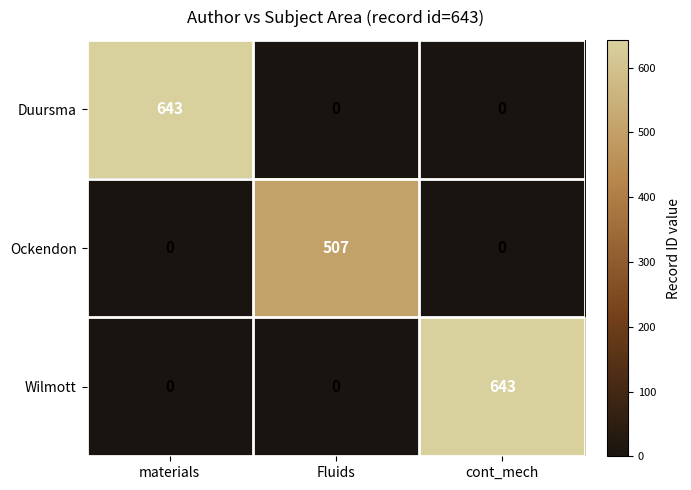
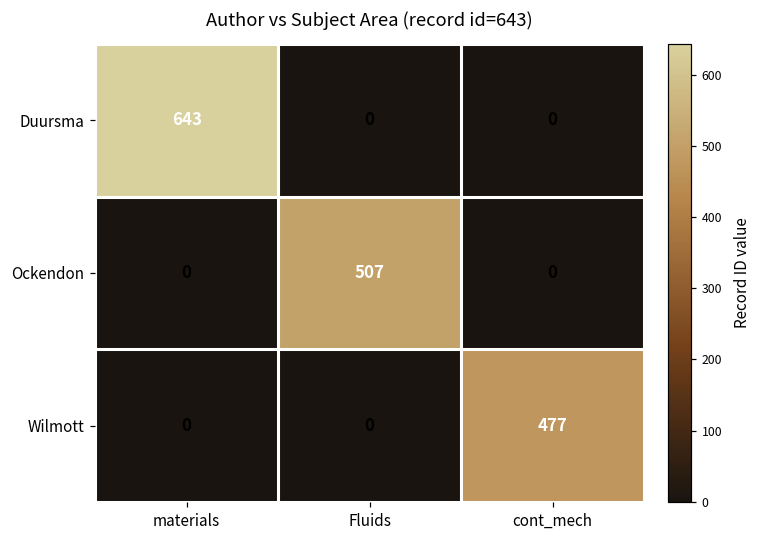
Wilmott, cont_mech: 643 -> 477
